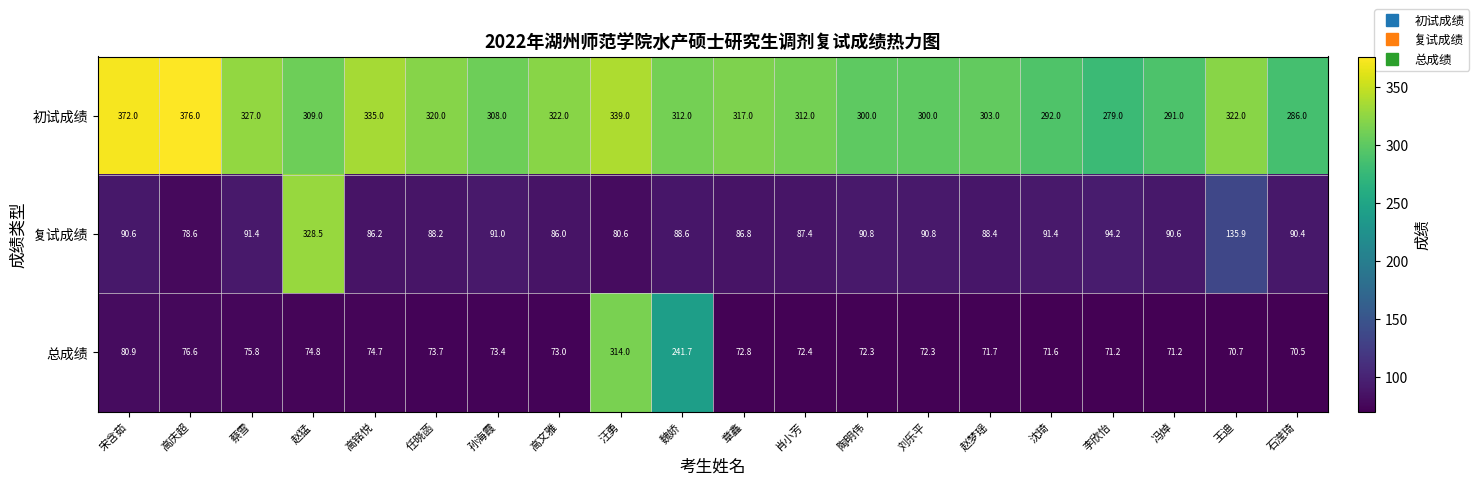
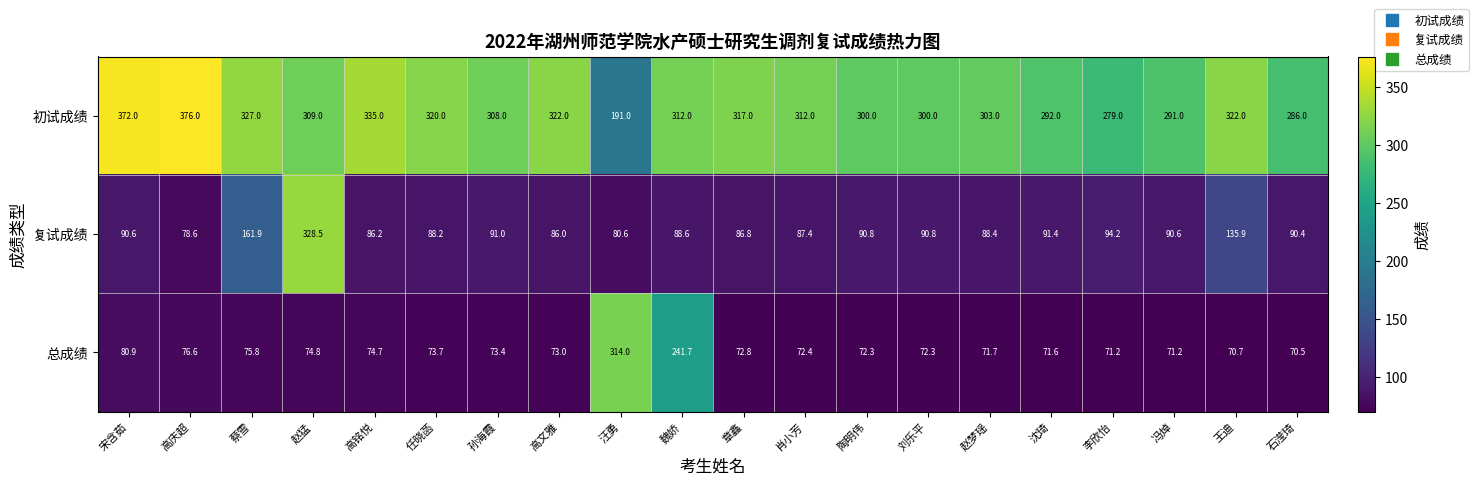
初试成绩, 汪勇: 339.0 -> 191.0
复试成绩, 蔡雪: 91.4 -> 161.9
